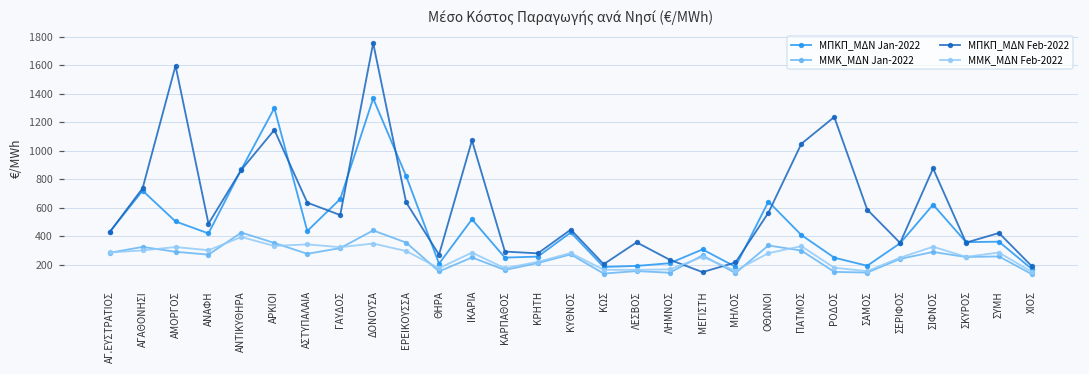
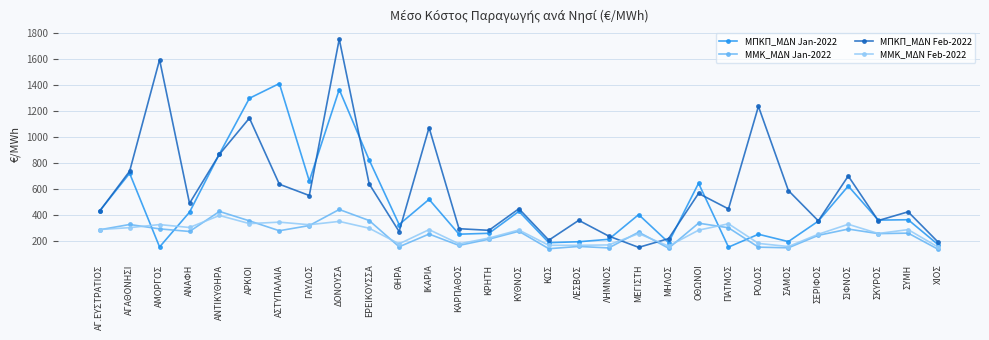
ΜΠΚΠ_ΜΔΝ Jan-2022, ΑΜΟΡΓΟΣ: 500 -> 150
ΜΠΚΠ_ΜΔΝ Jan-2022, ΑΣΤΥΠΑΛΑΙΑ: 440 -> 1410
ΜΠΚΠ_ΜΔΝ Jan-2022, ΘΗΡΑ: 210 -> 320
ΜΠΚΠ_ΜΔΝ Jan-2022, ΜΕΓΙΣΤΗ: 310 -> 400
ΜΠΚΠ_ΜΔΝ Jan-2022, ΠΑΤΜΟΣ: 410 -> 150
ΜΠΚΠ_ΜΔΝ Feb-2022, ΠΑΤΜΟΣ: 1050 -> 440
ΜΠΚΠ_ΜΔΝ Feb-2022, ΣΙΦΝΟΣ: 880 -> 700
